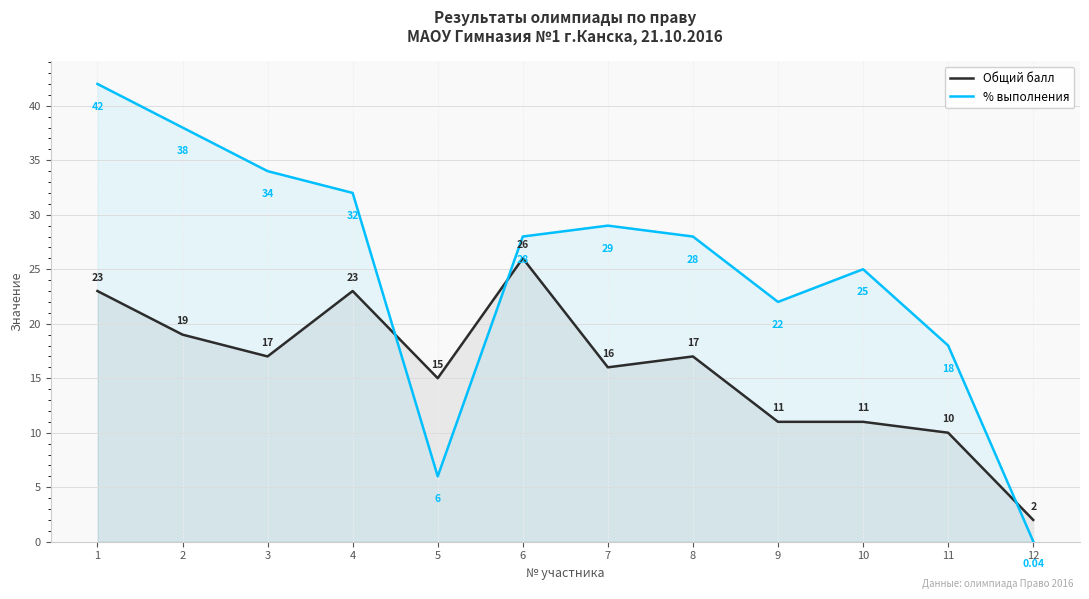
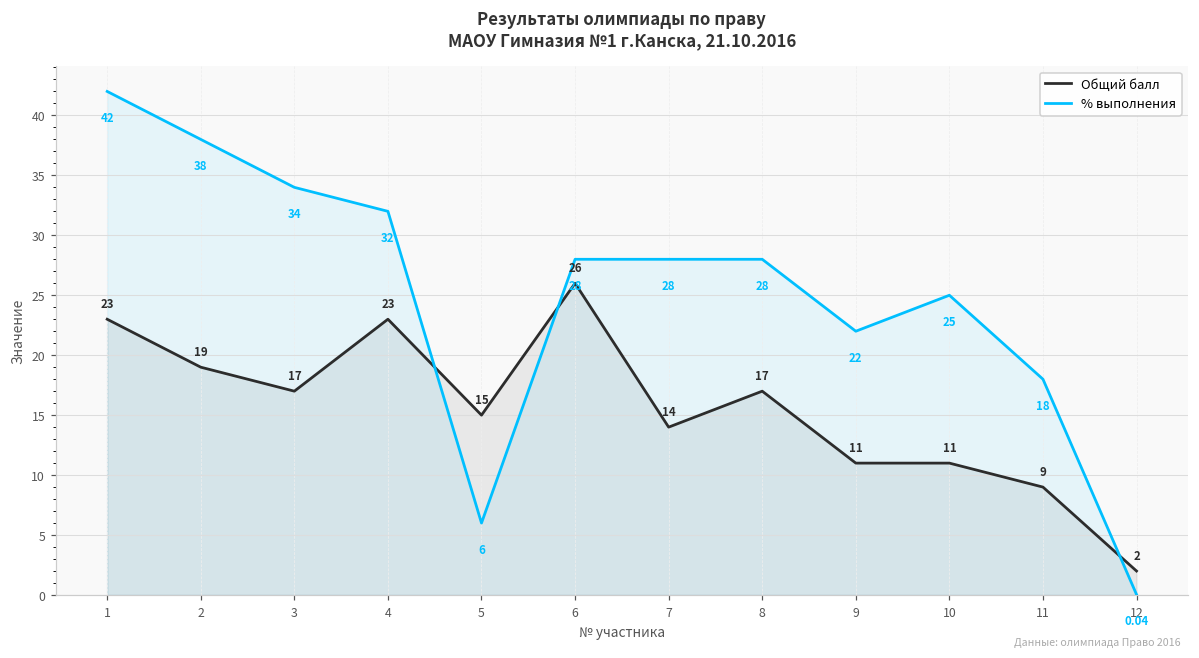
Общий балл, 7: 16 -> 14
% выполнения, 7: 29 -> 28
Общий балл, 11: 10 -> 9
